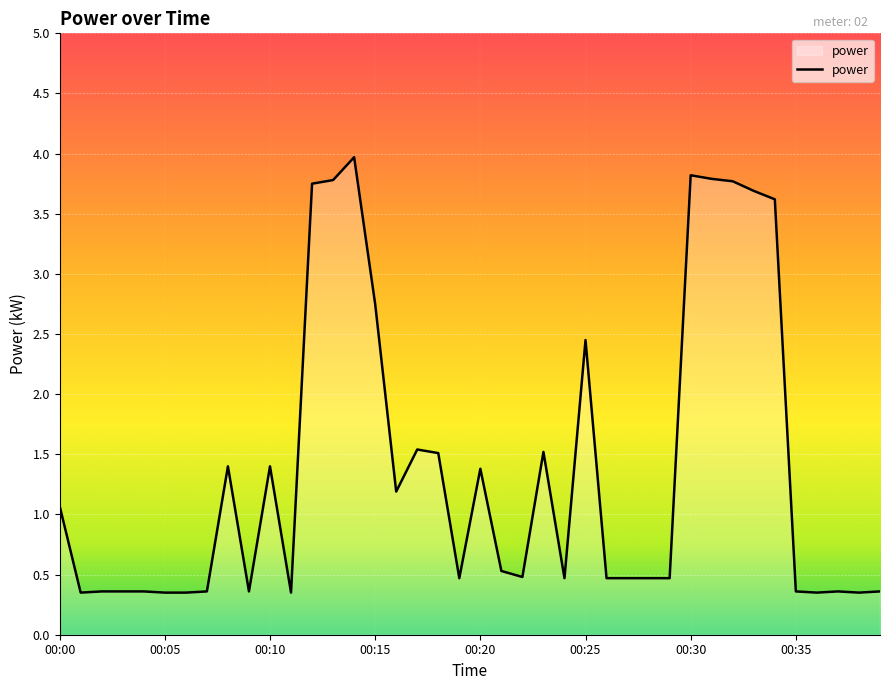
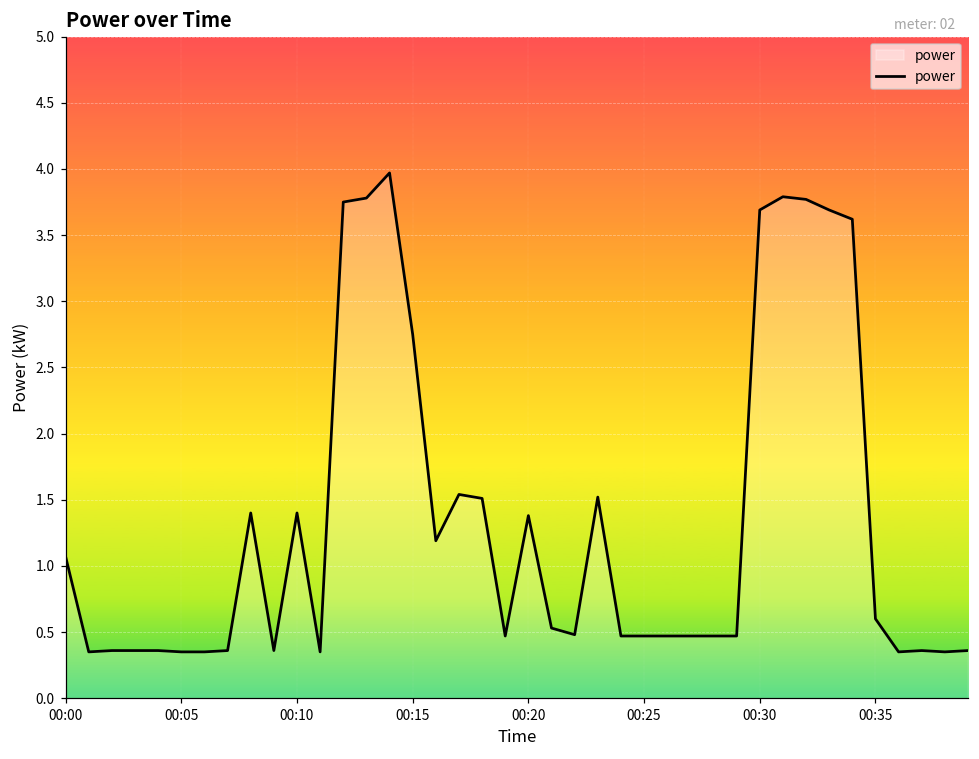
00:25: 2.45 -> 0.47
00:30: 3.82 -> 3.69
00:35: 0.36 -> 0.60
